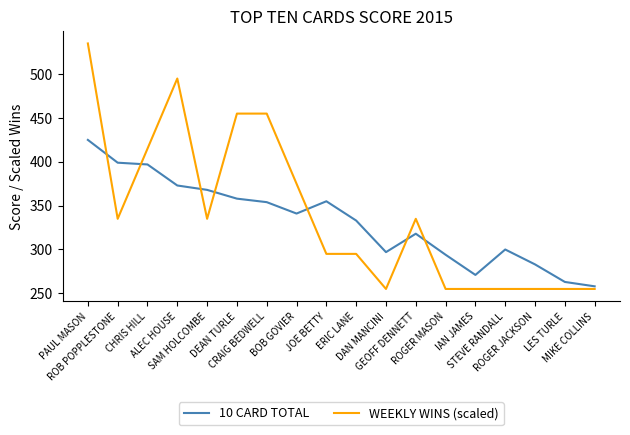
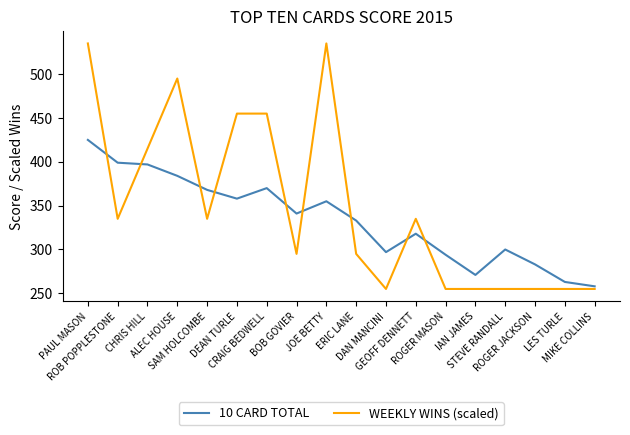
10 CARD TOTAL, ALEC HOUSE: 370 -> 380
10 CARD TOTAL, CRAIG BEDWELL: 350 -> 370
WEEKLY WINS (scaled), BOB GOVIER: 380 -> 300
WEEKLY WINS (scaled), JOE BETTY: 300 -> 540
